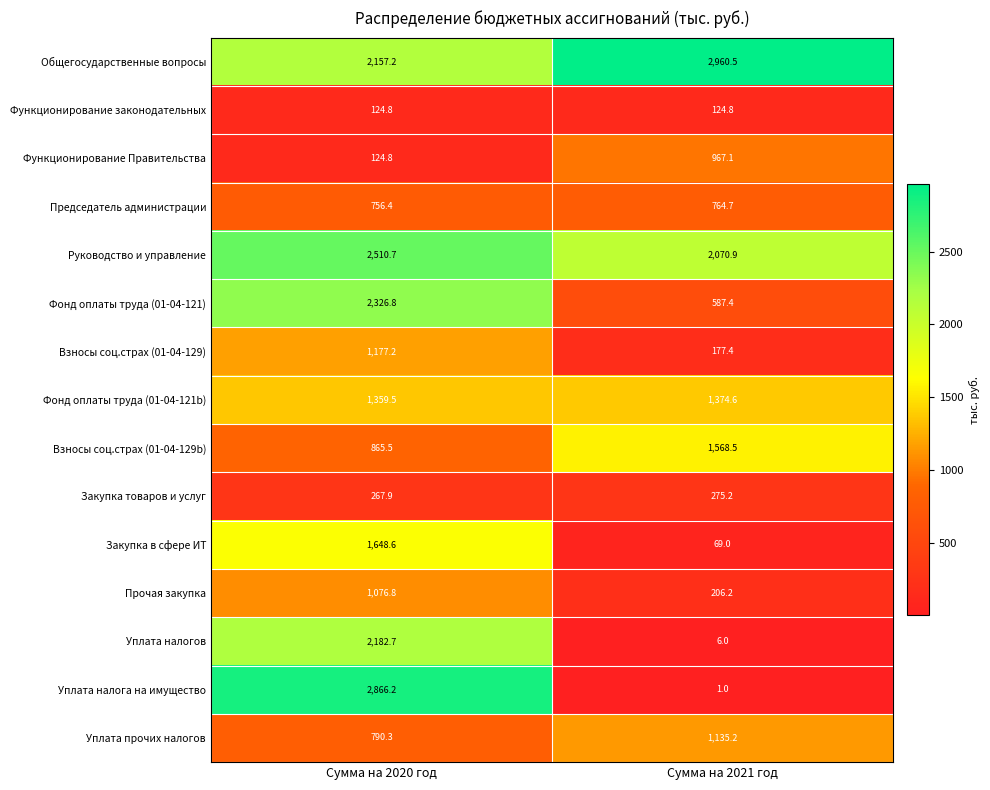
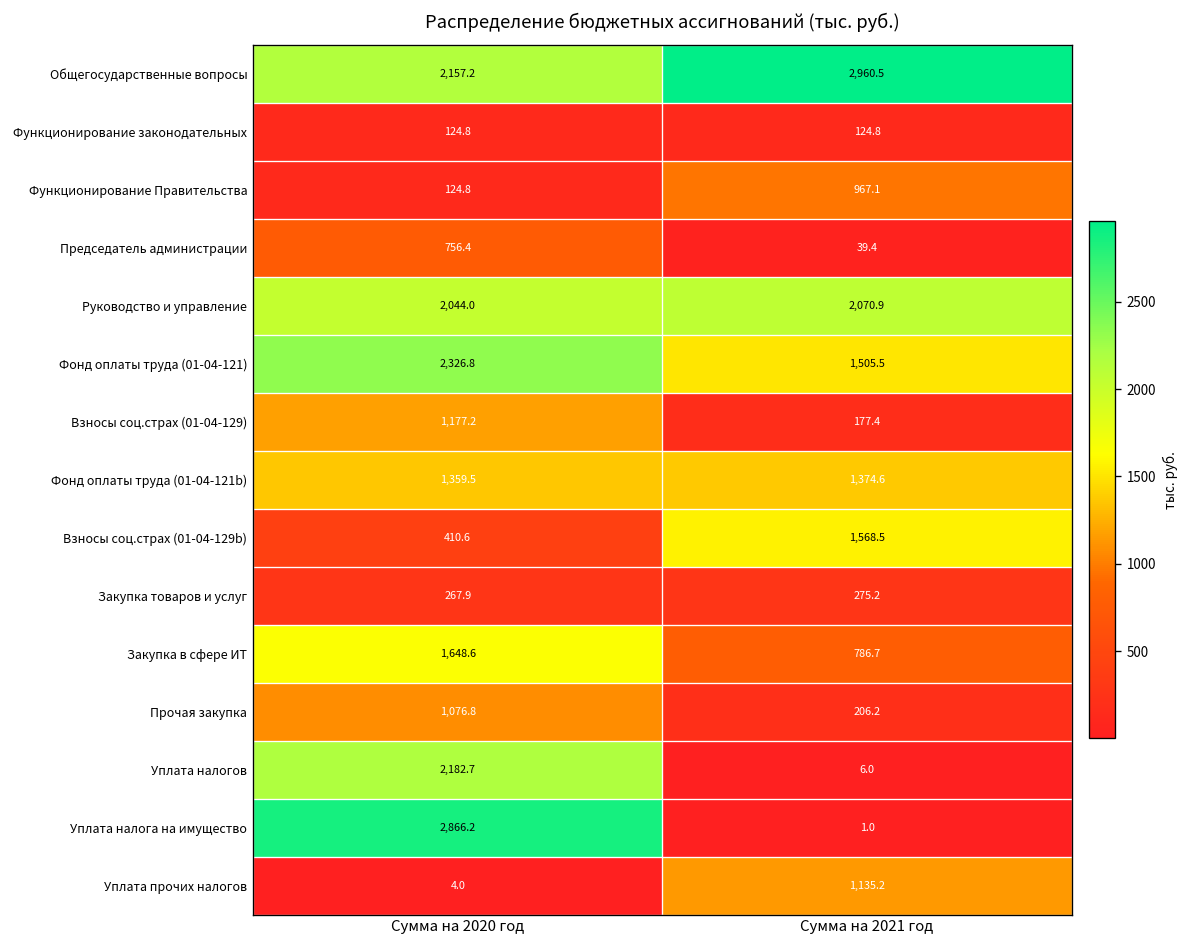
Председатель администрации, Сумма на 2021 год: 764.7 -> 39.4
Руководство и управление, Сумма на 2020 год: 2,510.7 -> 2,044.0
Фонд оплаты труда (01-04-121), Сумма на 2021 год: 587.4 -> 1,505.5
Взносы соц.страх (01-04-129b), Сумма на 2020 год: 865.5 -> 410.6
Закупка в сфере ИТ, Сумма на 2021 год: 69.0 -> 786.7
Уплата прочих налогов, Сумма на 2020 год: 790.3 -> 4.0
